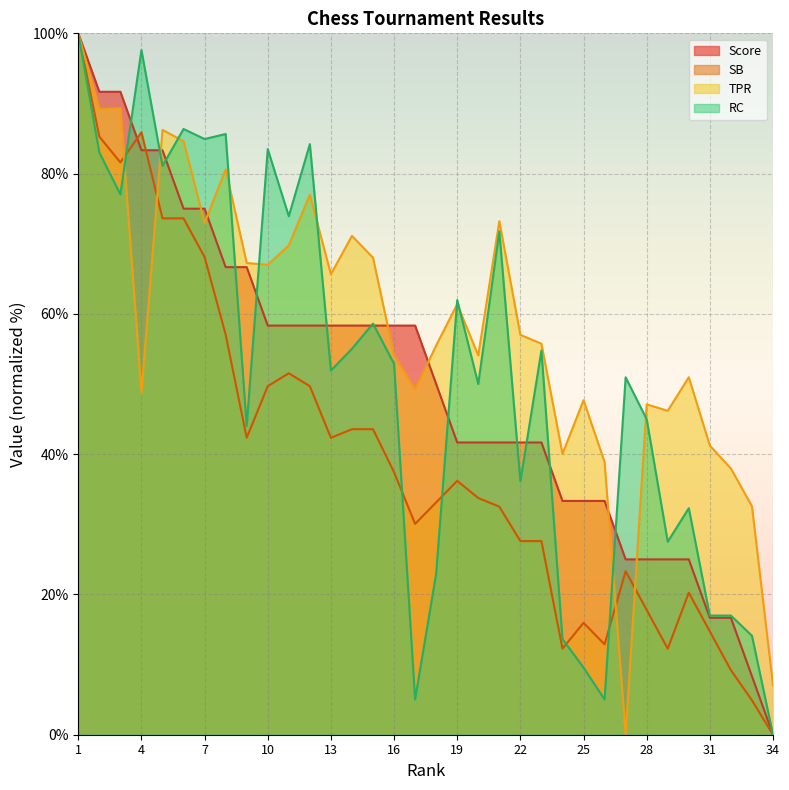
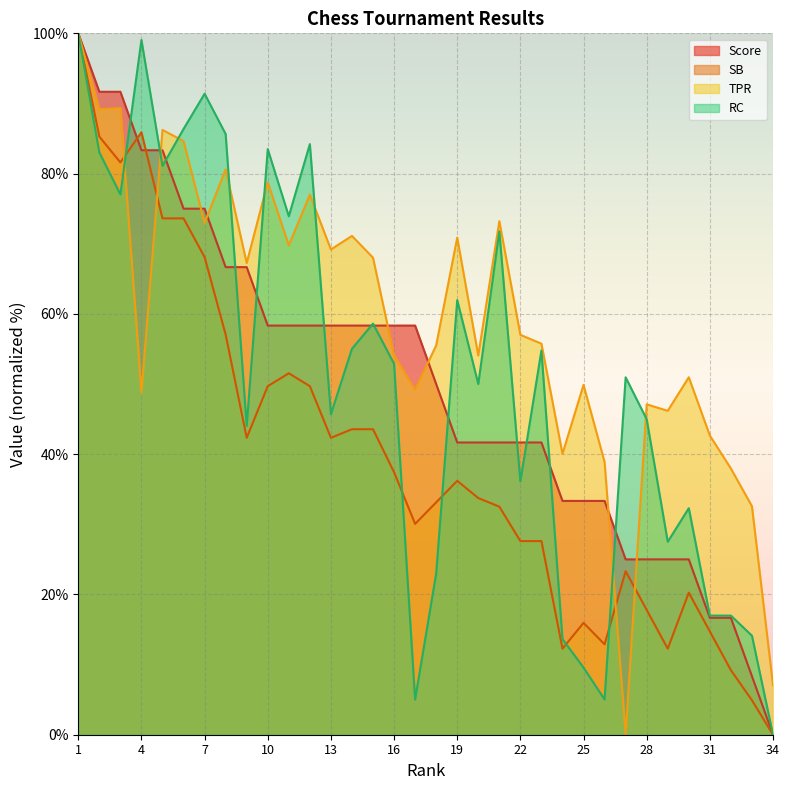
RC, 4: 98% -> 99%
RC, 7: 85% -> 91%
TPR, 10: 67% -> 79%
TPR, 13: 66% -> 69%
RC, 13: 52% -> 46%
TPR, 19: 61% -> 71%
TPR, 25: 48% -> 50%
TPR, 31: 41% -> 43%
